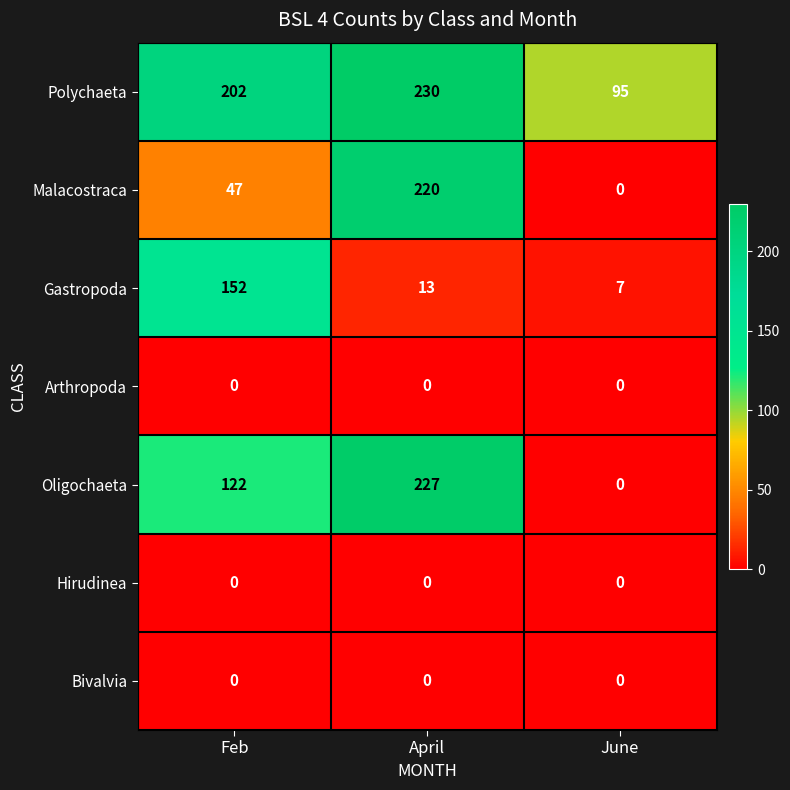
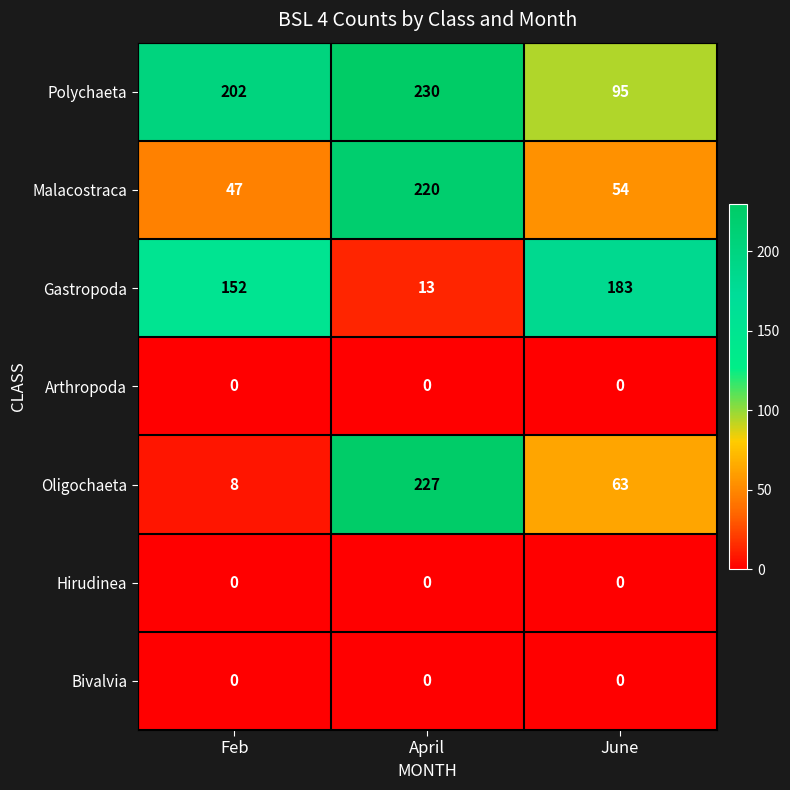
Malacostraca, June: 0 -> 54
Gastropoda, June: 7 -> 183
Oligochaeta, Feb: 122 -> 8
Oligochaeta, June: 0 -> 63
